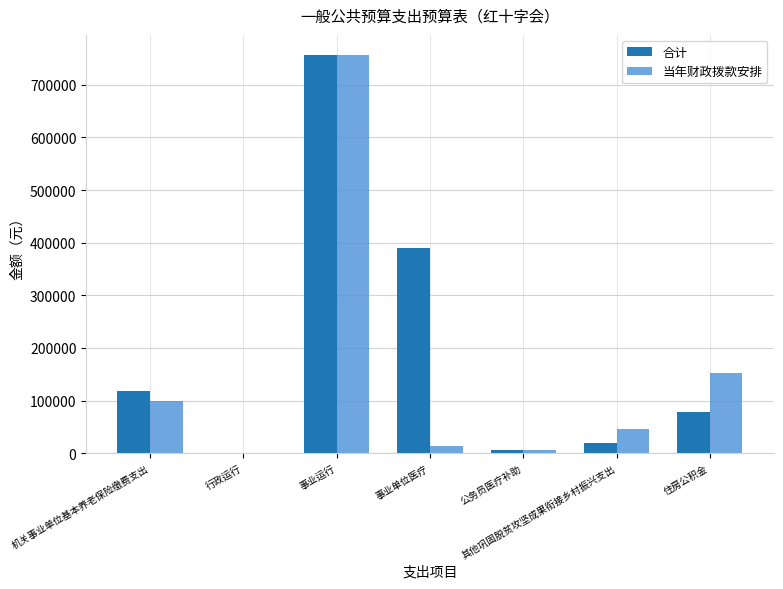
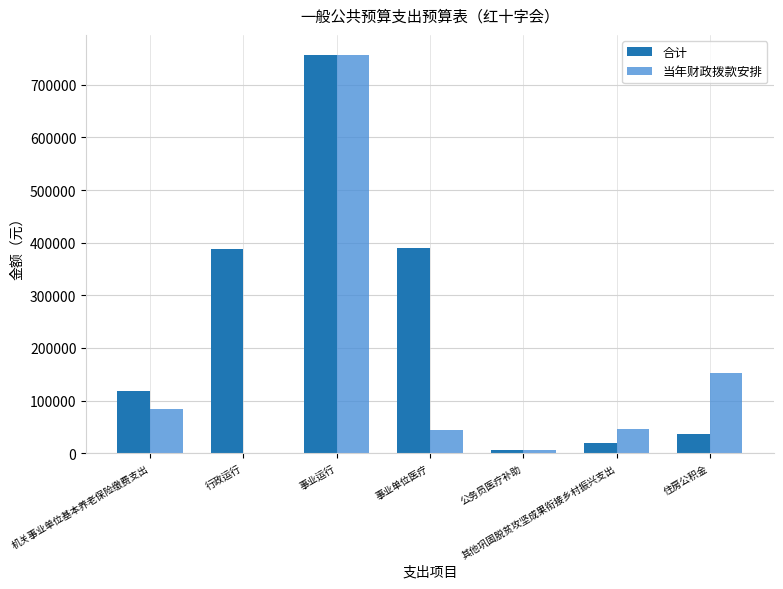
当年财政拨款安排, 机关事业单位基本养老保险缴费支出: 100000 -> 80000
合计, 行政运行: 0 -> 390000
当年财政拨款安排, 事业单位医疗: 10000 -> 40000
合计, 住房公积金: 80000 -> 40000
